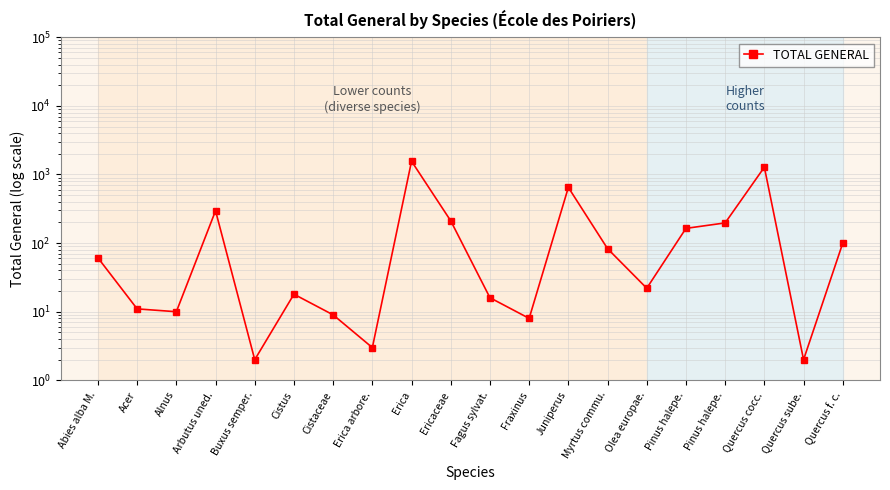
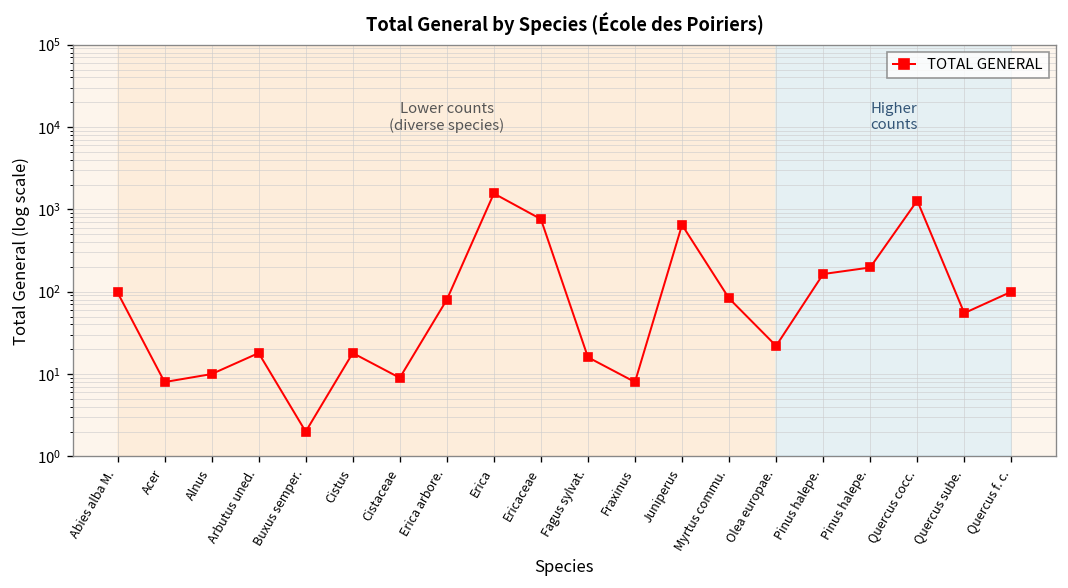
Abies alba M.: 60 -> 100
Acer: 11 -> 8
Arbutus uned.: 300 -> 18
Erica arbore.: 3 -> 80
Ericaceae: 210 -> 800
Quercus sube.: 2 -> 60
